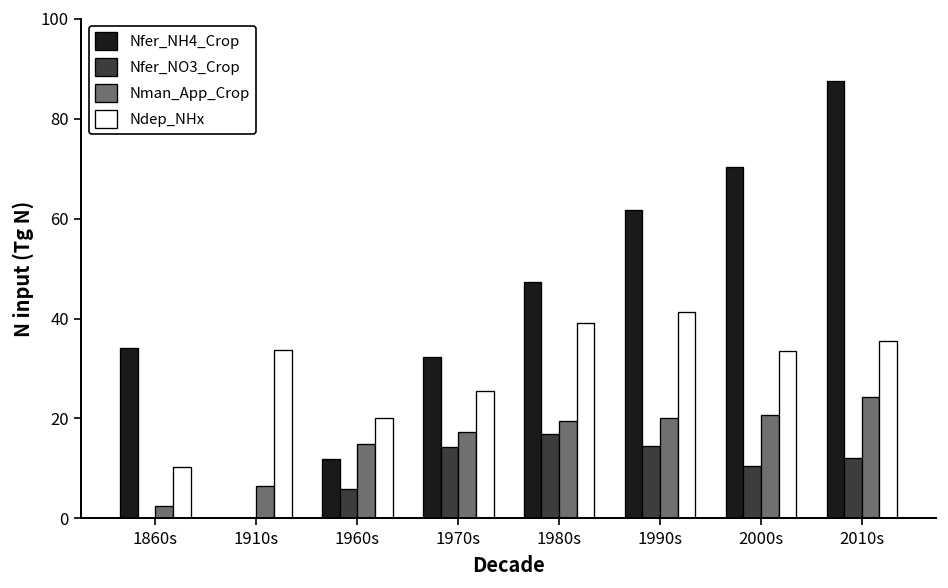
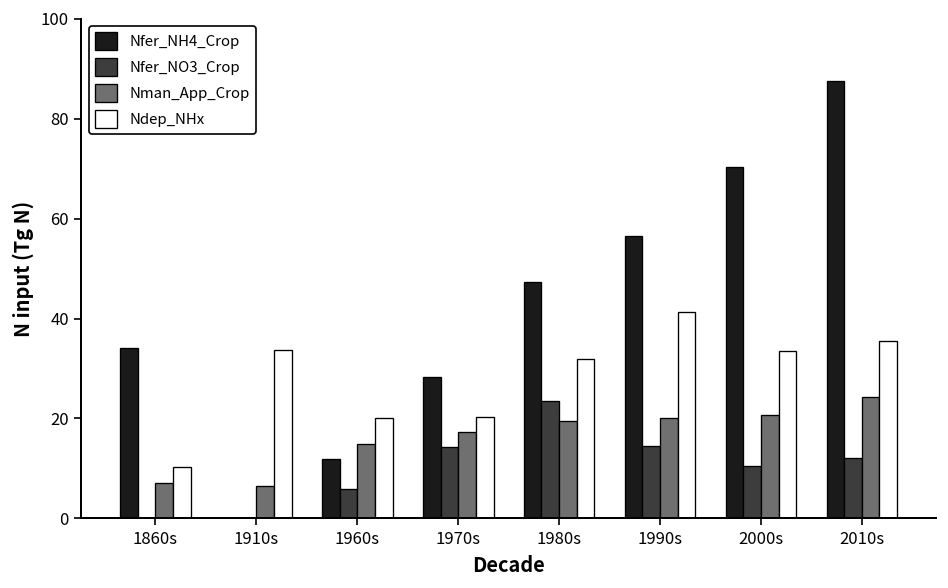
Nman_App_Crop, 1860s: 3 -> 7
Nfer_NH4_Crop, 1970s: 32 -> 28
Ndep_NHx, 1970s: 25 -> 20
Nfer_NO3_Crop, 1980s: 17 -> 23
Ndep_NHx, 1980s: 39 -> 32
Nfer_NH4_Crop, 1990s: 62 -> 56
